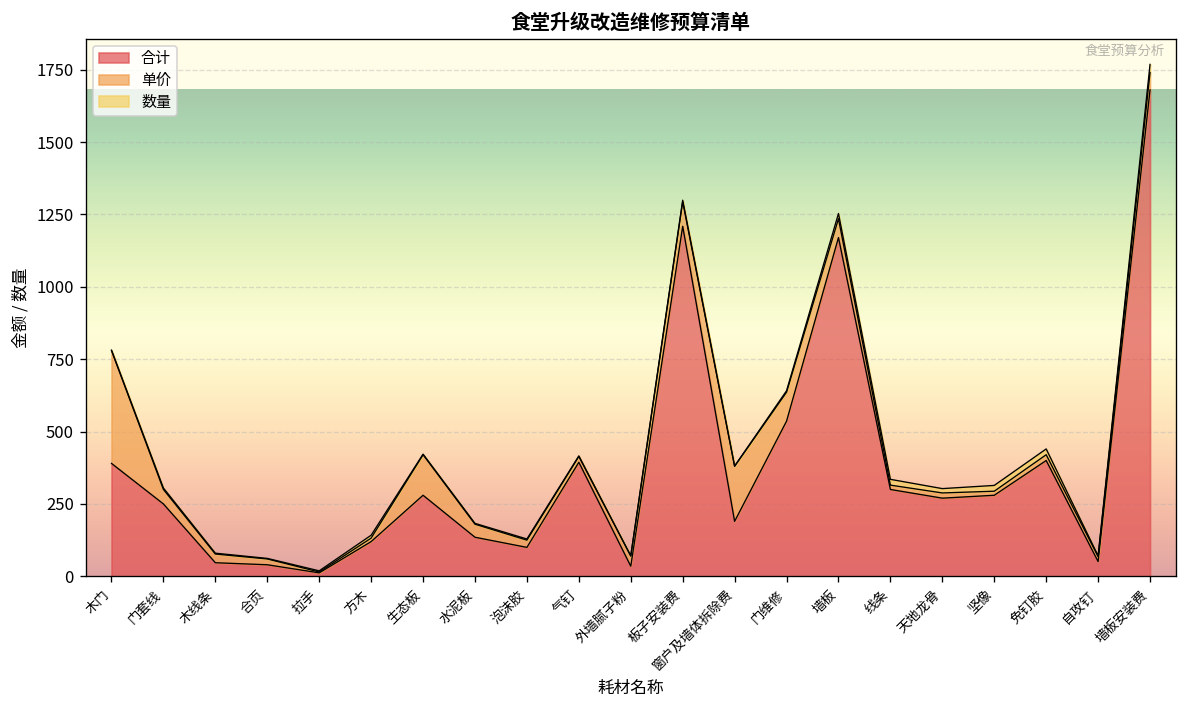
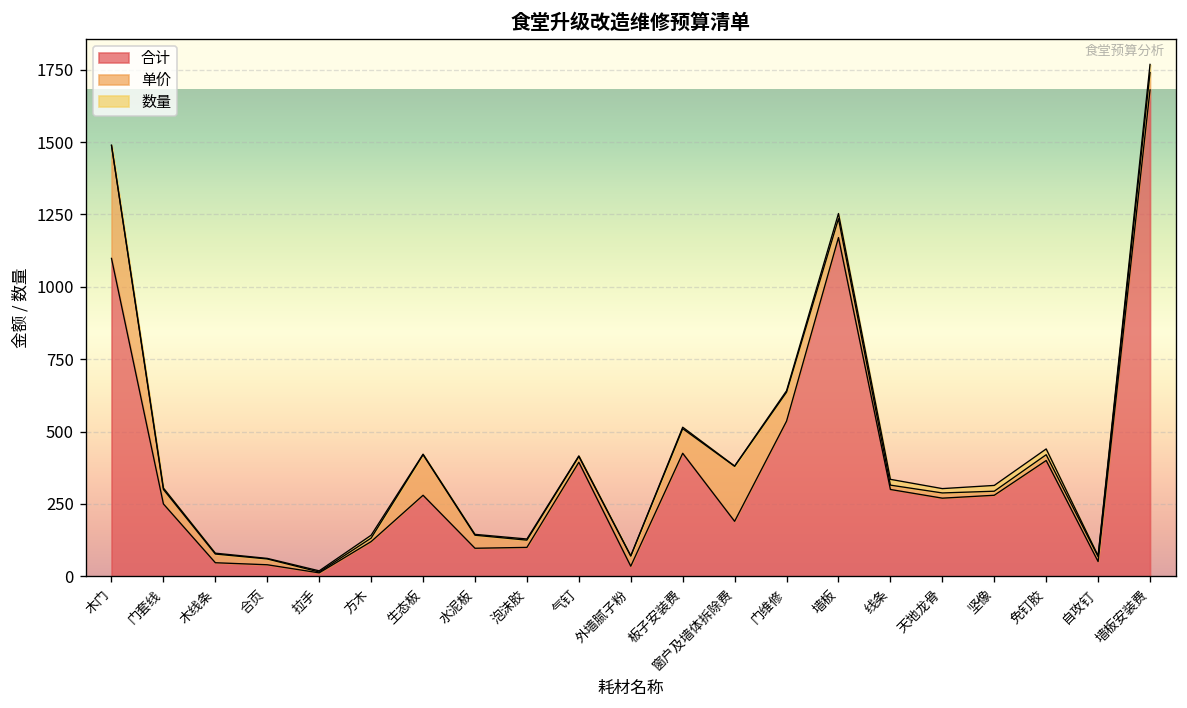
合计, 木门: 390 -> 1100
合计, 水泥板: 140 -> 100
合计, 板子安装费: 1210 -> 430
